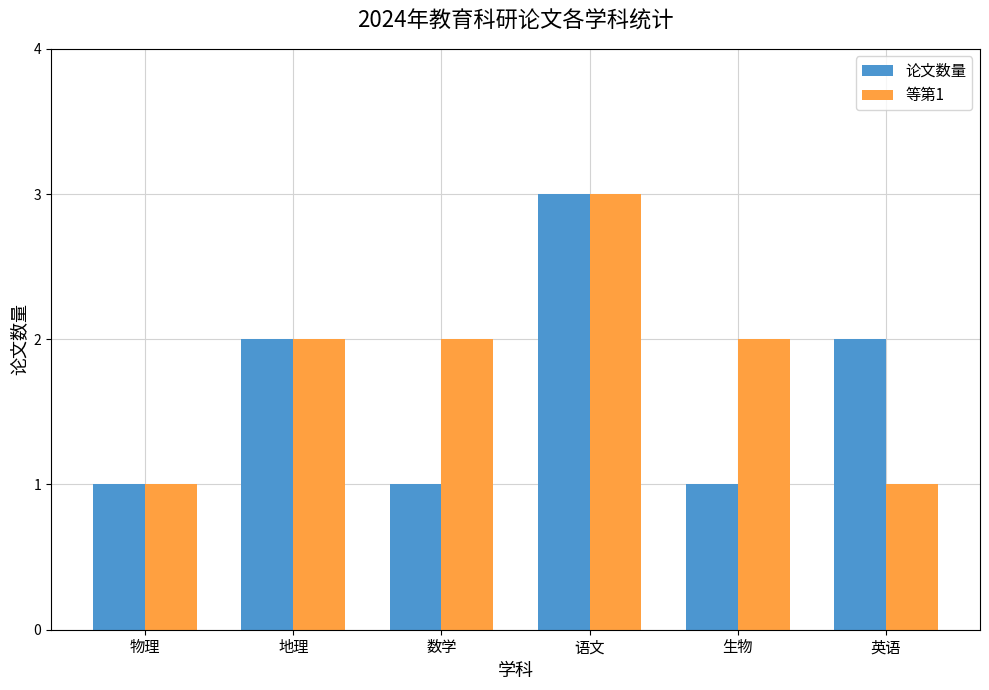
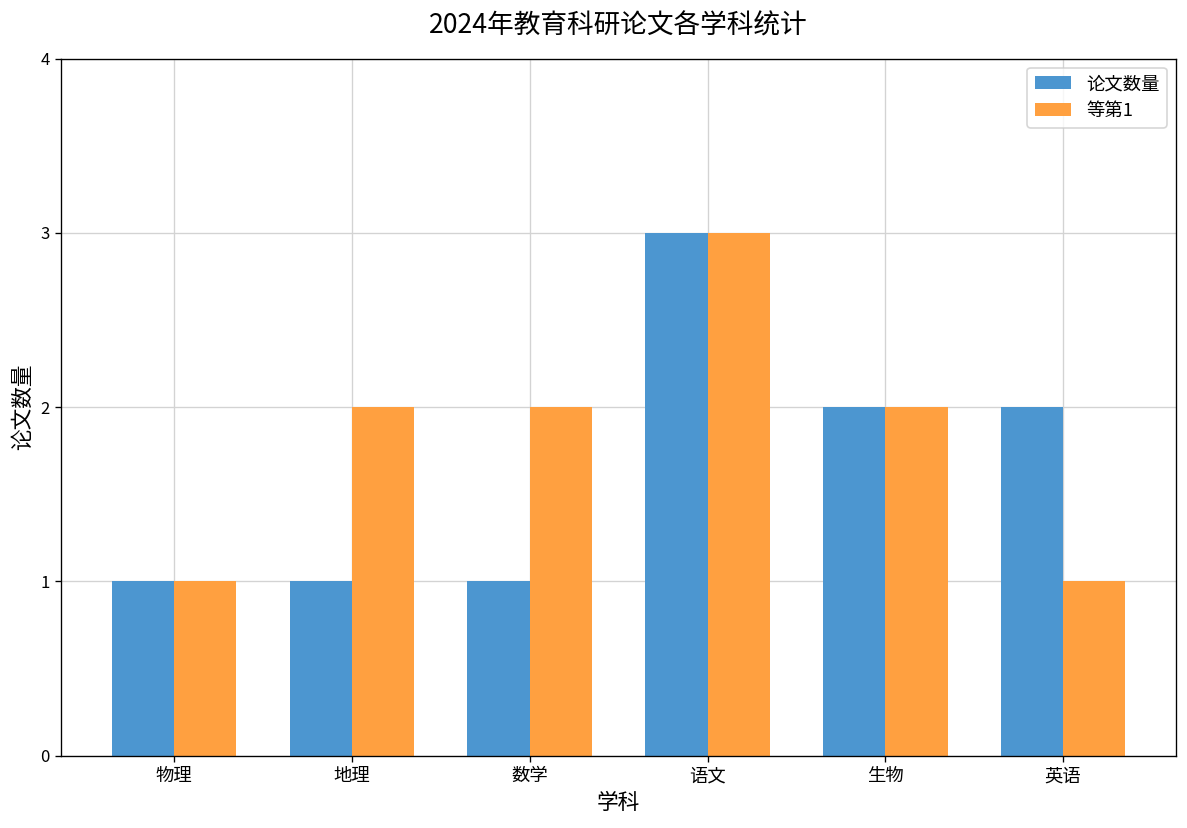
论文数量, 地理: 2 -> 1
论文数量, 生物: 1 -> 2
